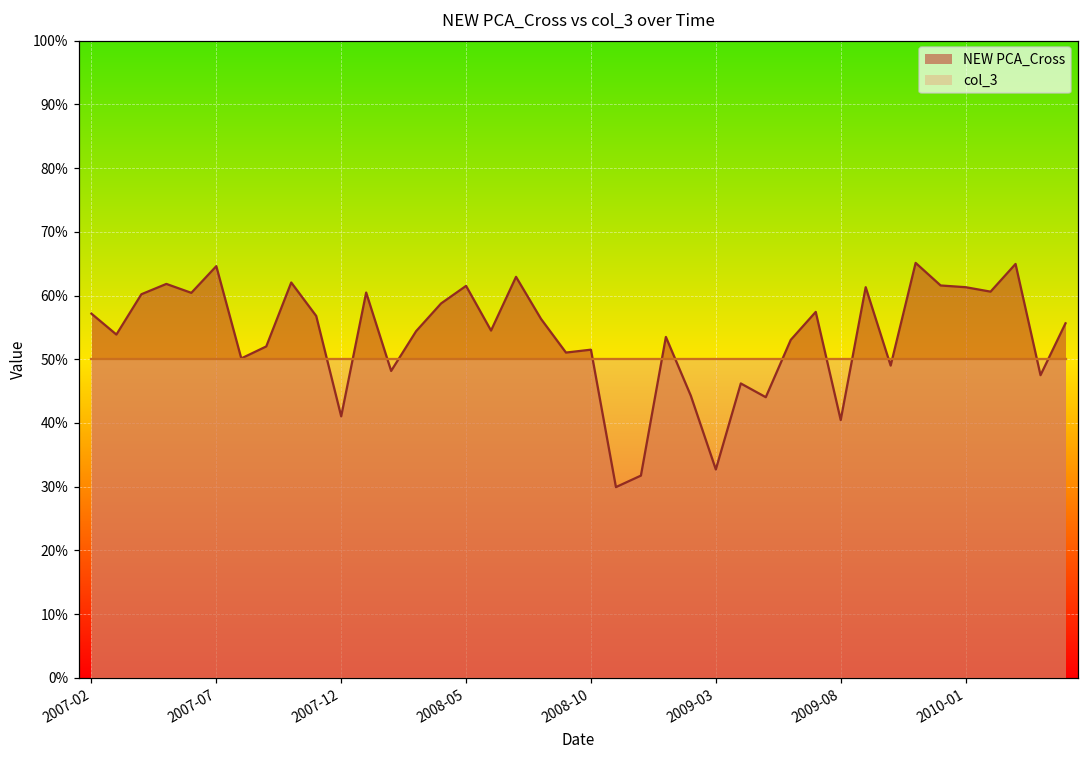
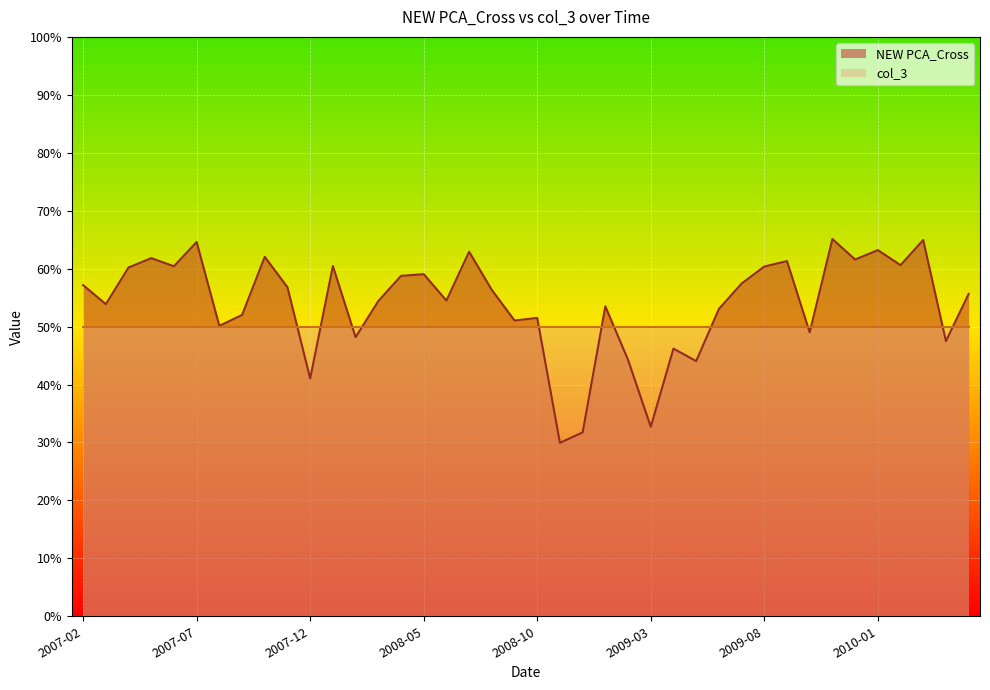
NEW PCA_Cross, 2008-05: 62% -> 59%
NEW PCA_Cross, 2009-08: 40% -> 60%
NEW PCA_Cross, 2010-01: 61% -> 63%
